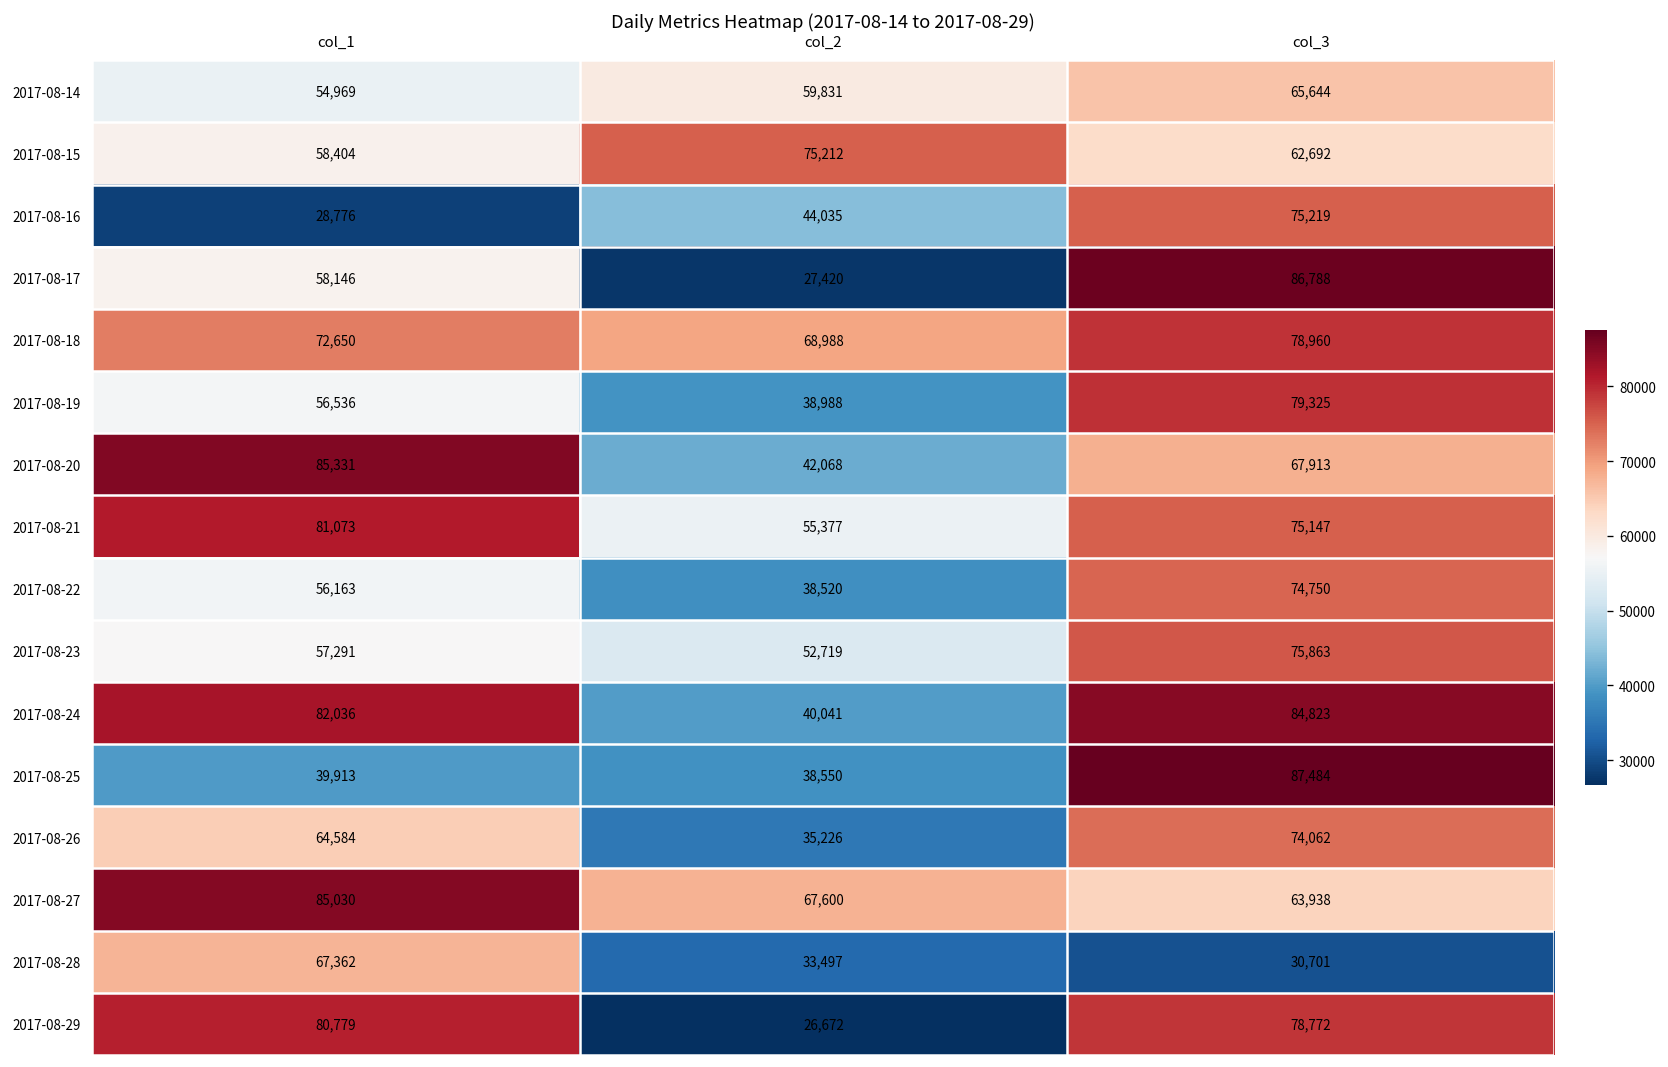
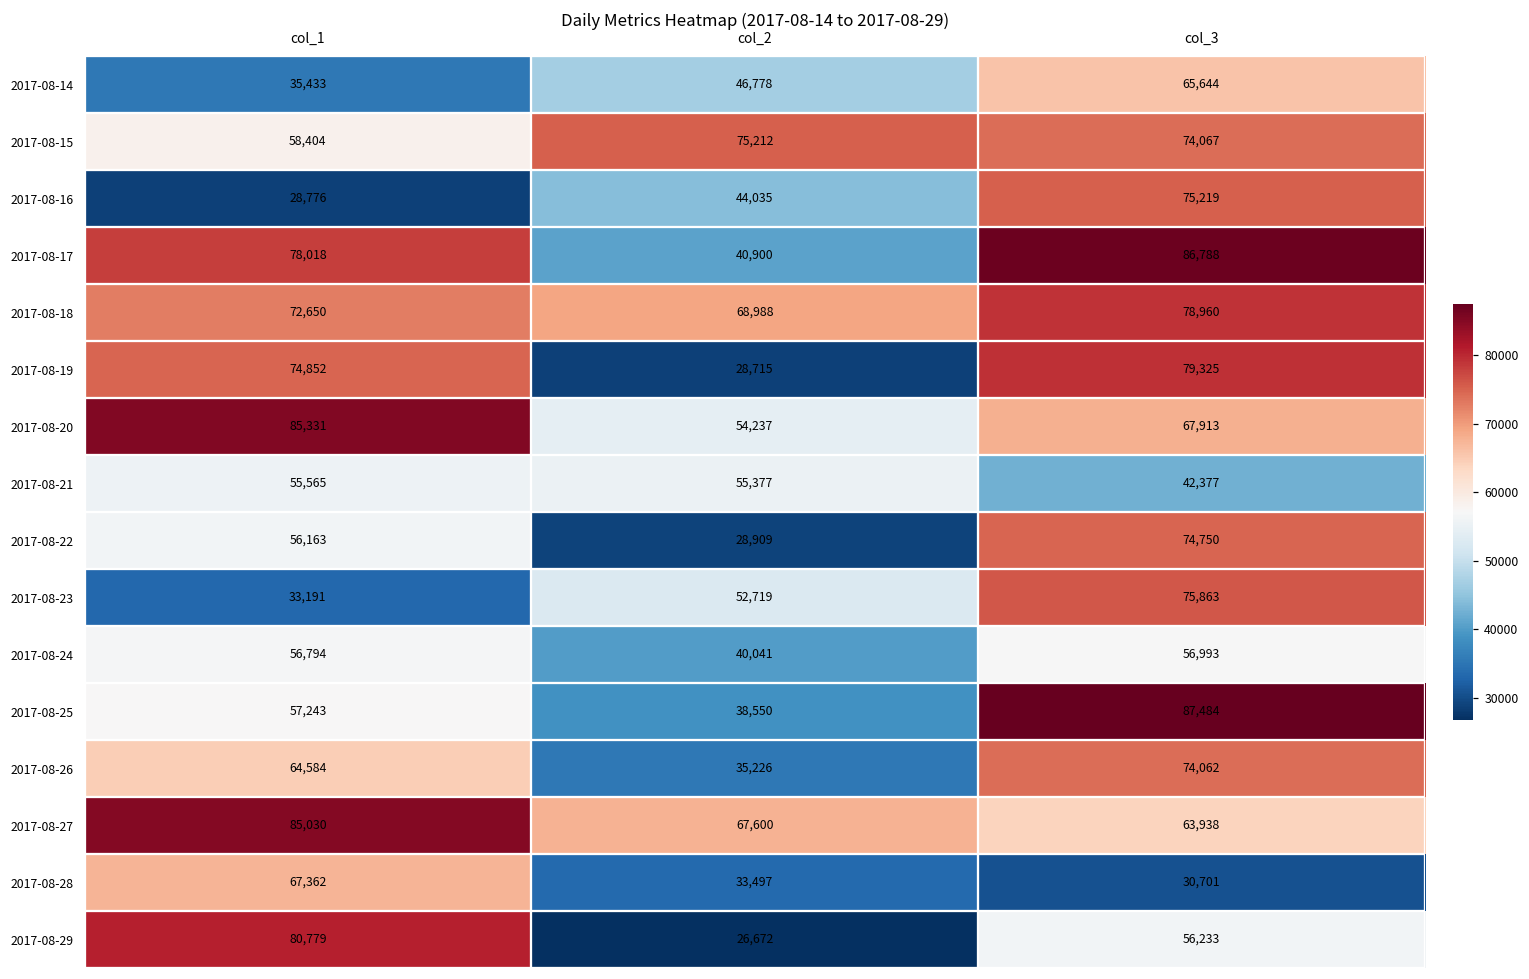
2017-08-14, col_1: 54,969 -> 35,433
2017-08-14, col_2: 59,831 -> 46,778
2017-08-15, col_3: 62,692 -> 74,067
2017-08-17, col_1: 58,146 -> 78,018
2017-08-17, col_2: 27,420 -> 40,900
2017-08-19, col_1: 56,536 -> 74,852
2017-08-19, col_2: 38,988 -> 28,715
2017-08-20, col_2: 42,068 -> 54,237
2017-08-21, col_1: 81,073 -> 55,565
2017-08-21, col_3: 75,147 -> 42,377
2017-08-22, col_2: 38,520 -> 28,909
2017-08-23, col_1: 57,291 -> 33,191
2017-08-24, col_1: 82,036 -> 56,794
2017-08-24, col_3: 84,823 -> 56,993
2017-08-25, col_1: 39,913 -> 57,243
2017-08-29, col_3: 78,772 -> 56,233
